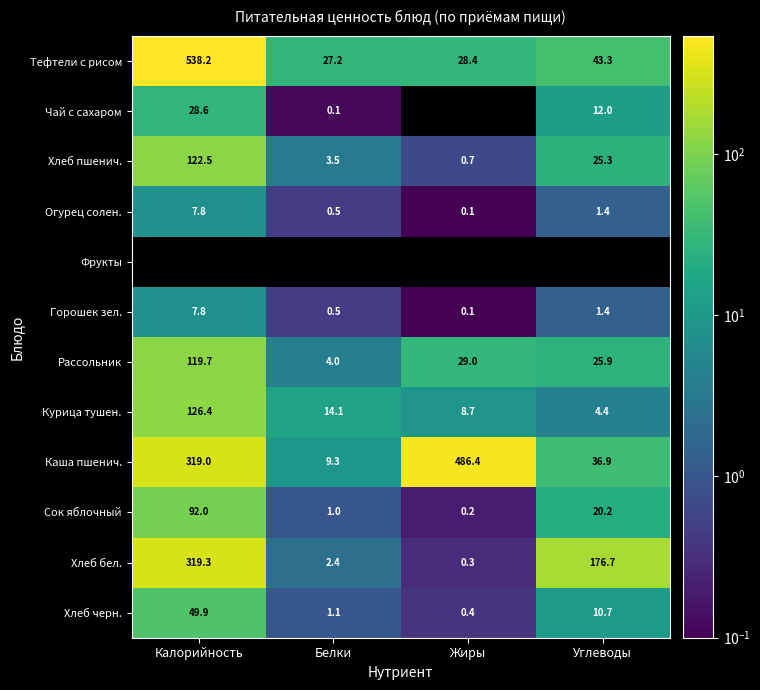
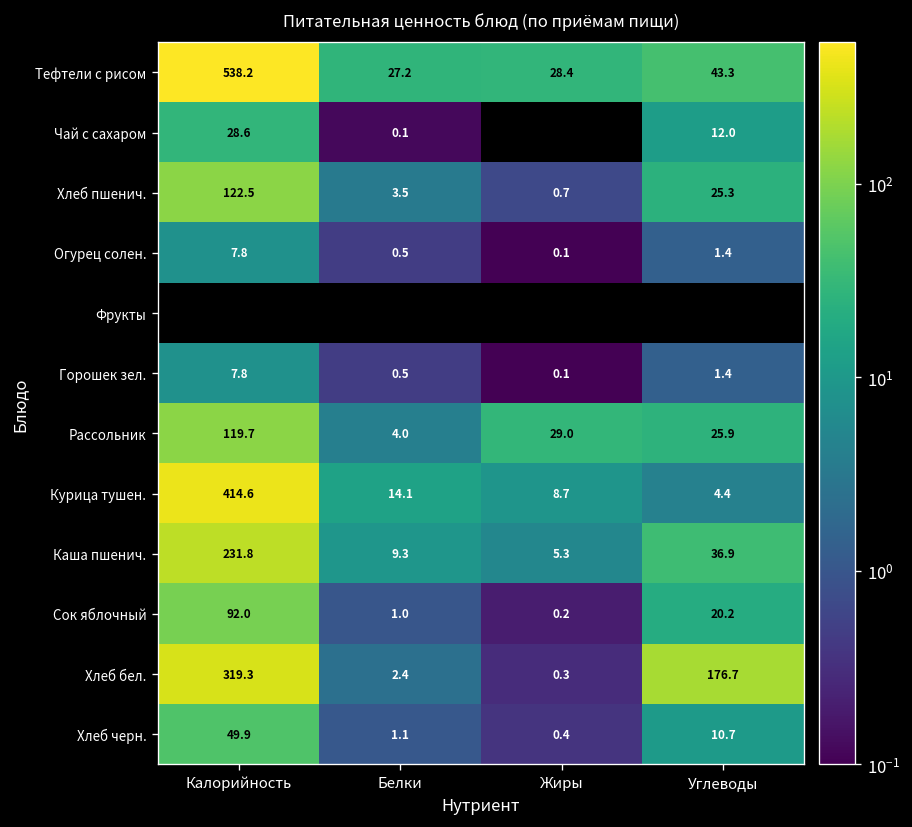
Курица тушен., Калорийность: 126.4 -> 414.6
Каша пшенич., Калорийность: 319.0 -> 231.8
Каша пшенич., Жиры: 486.4 -> 5.3
